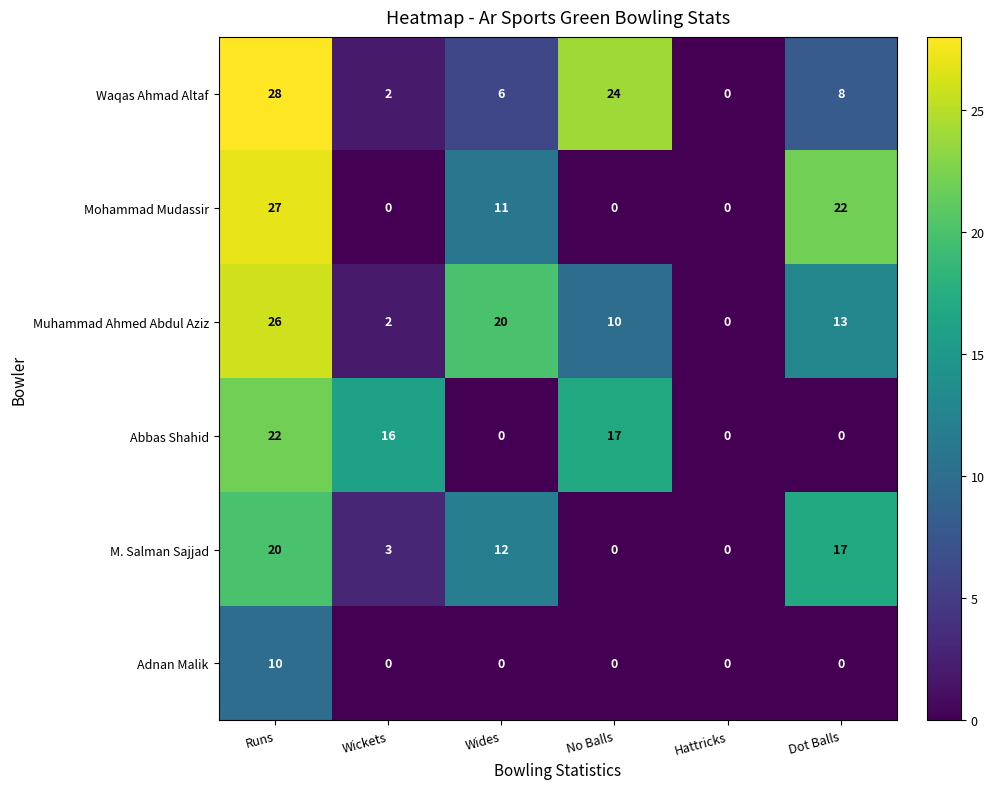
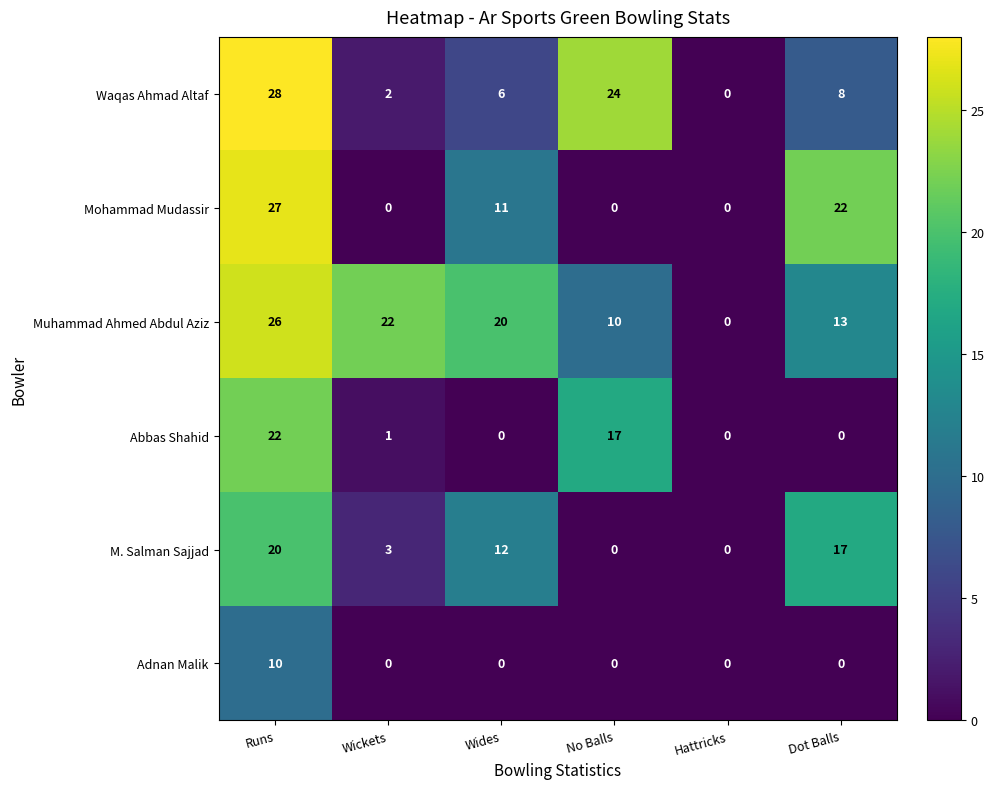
Muhammad Ahmed Abdul Aziz, Wickets: 2 -> 22
Abbas Shahid, Wickets: 16 -> 1
